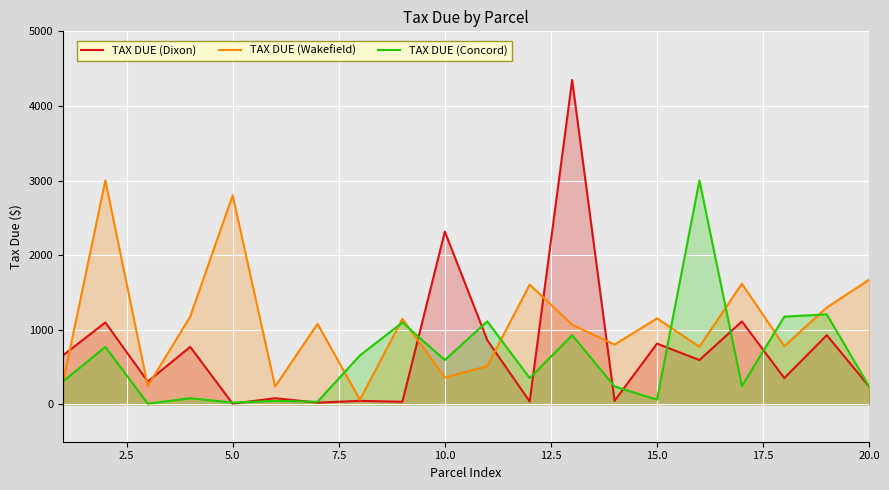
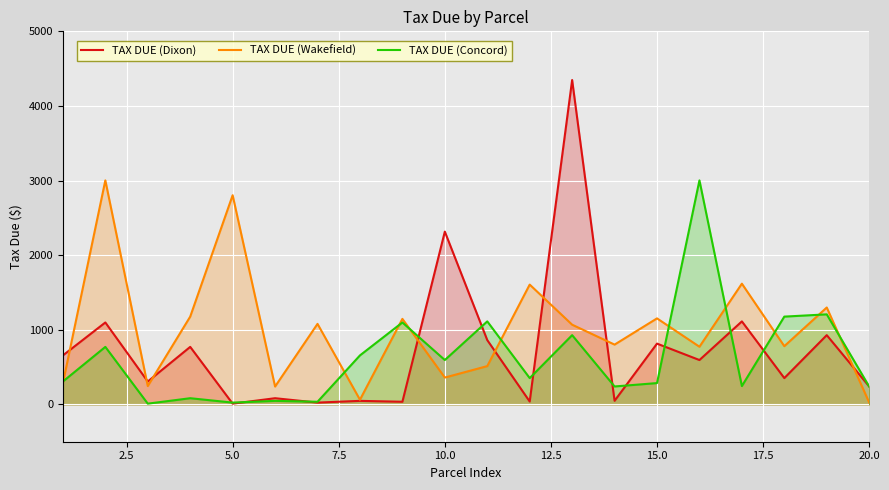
TAX DUE (Concord), 15.0: 100 -> 300
TAX DUE (Wakefield), 20.0: 1700 -> 0
